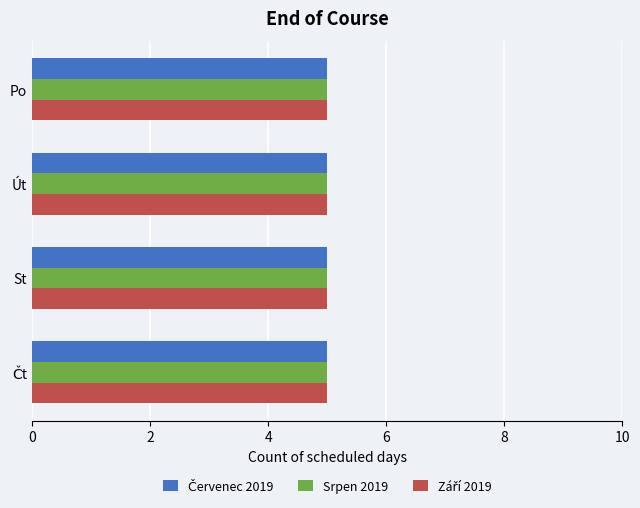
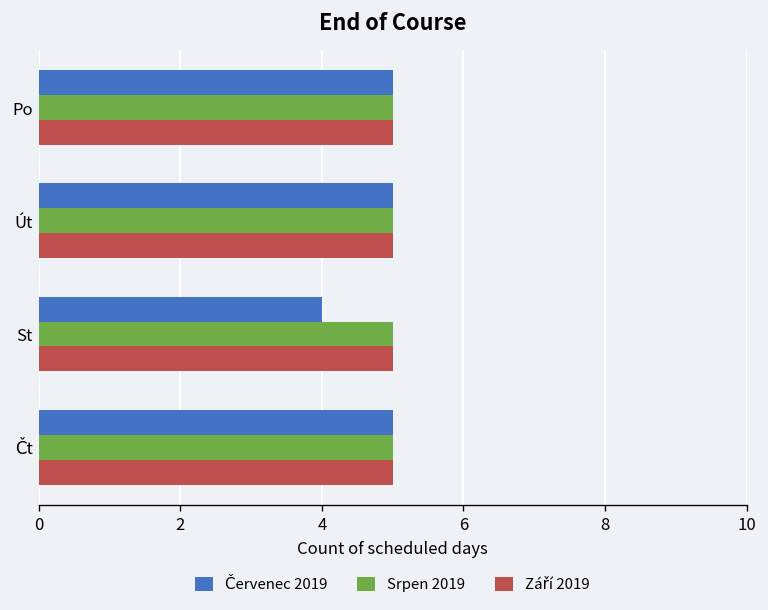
Červenec 2019, St: 5 -> 4
